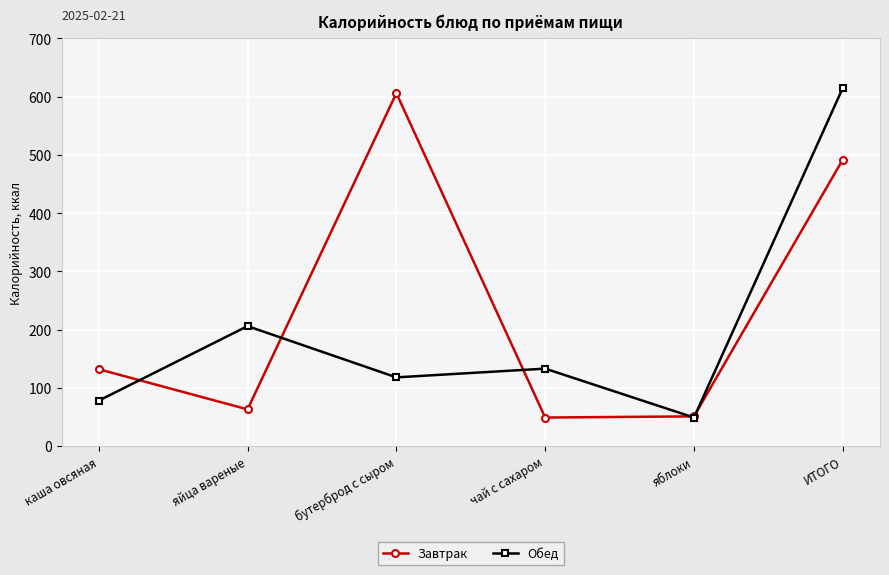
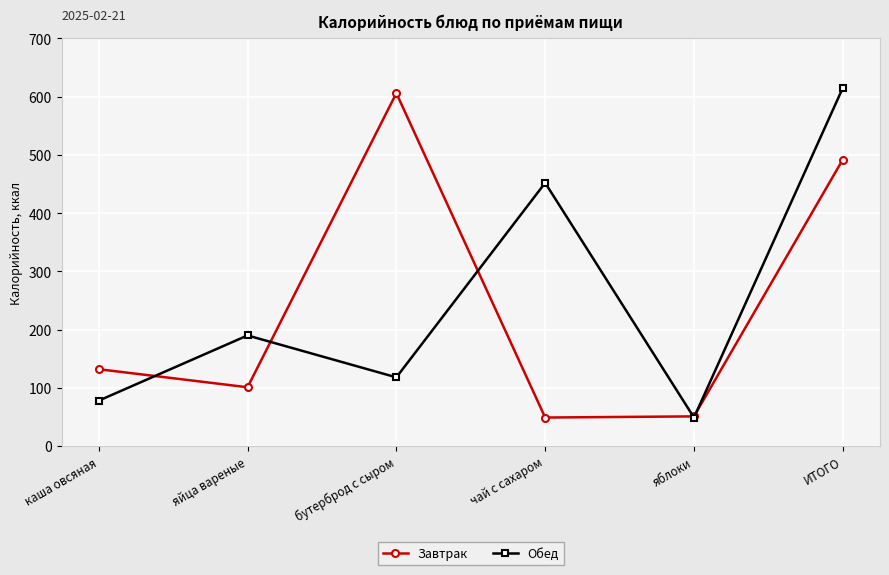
Завтрак, яйца вареные: 60 -> 100
Обед, яйца вареные: 210 -> 190
Обед, чай с сахаром: 130 -> 450
